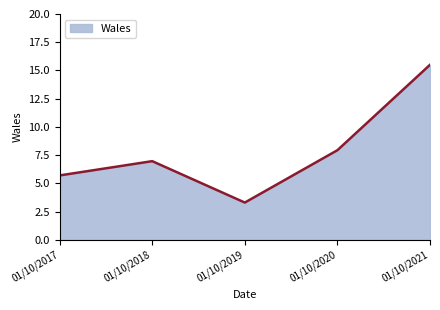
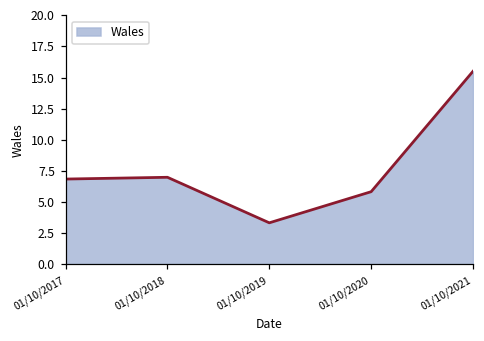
01/10/2017: 5.7 -> 6.8
01/10/2020: 7.9 -> 5.8
